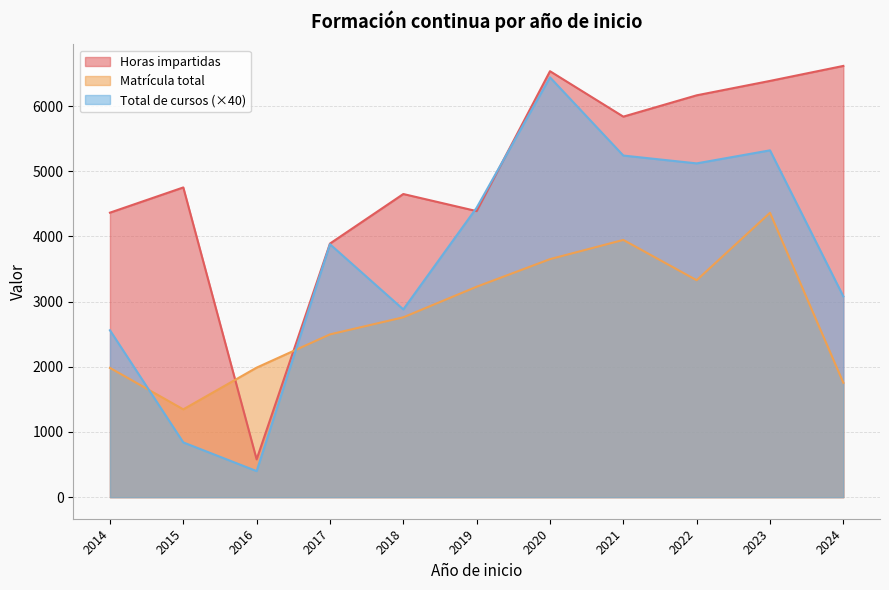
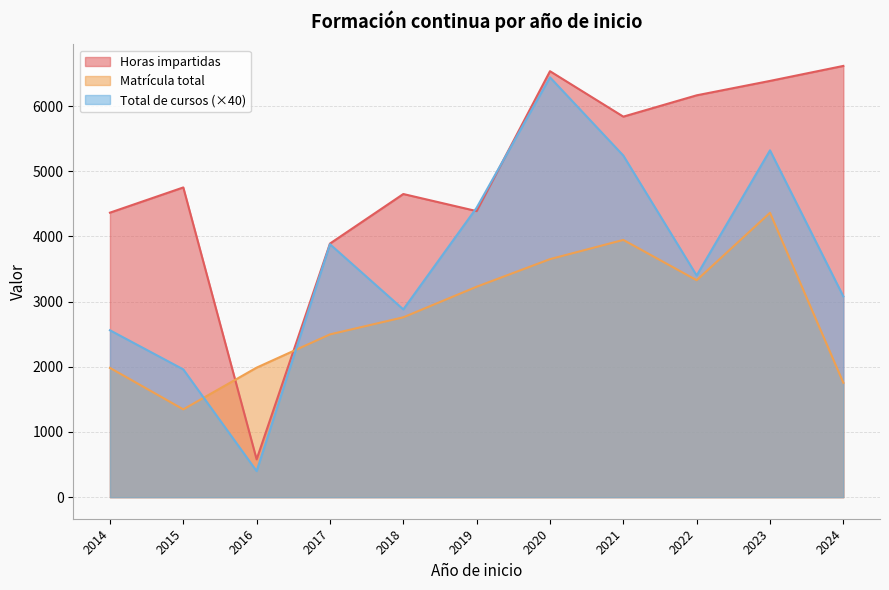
Total de cursos (×40), 2015: 800 -> 2000
Total de cursos (×40), 2022: 5100 -> 3400
